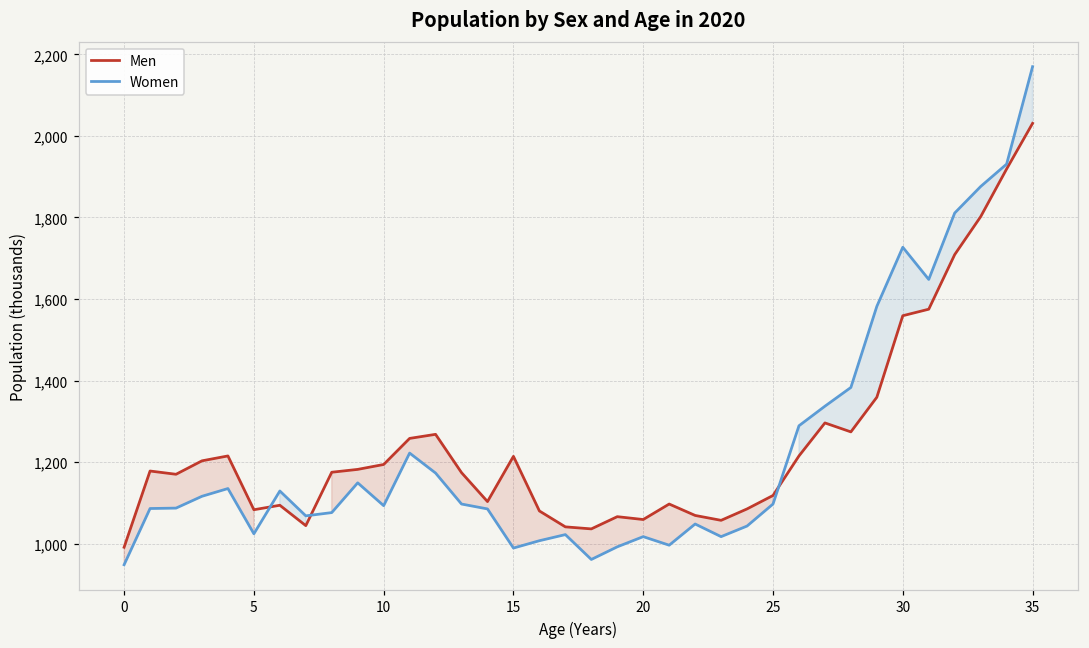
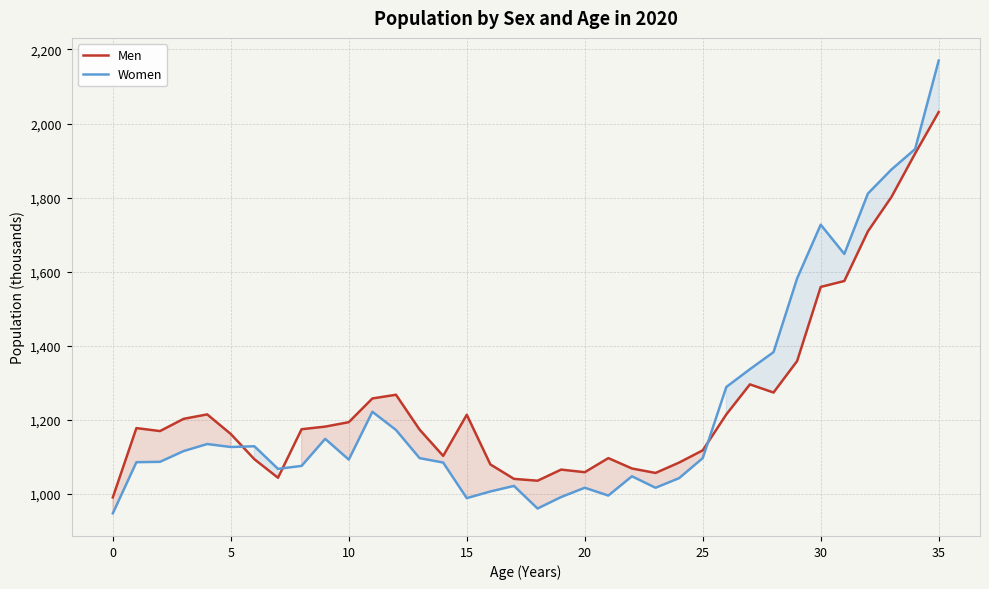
Men, 5: 1,080 -> 1,160
Women, 5: 1,020 -> 1,130
